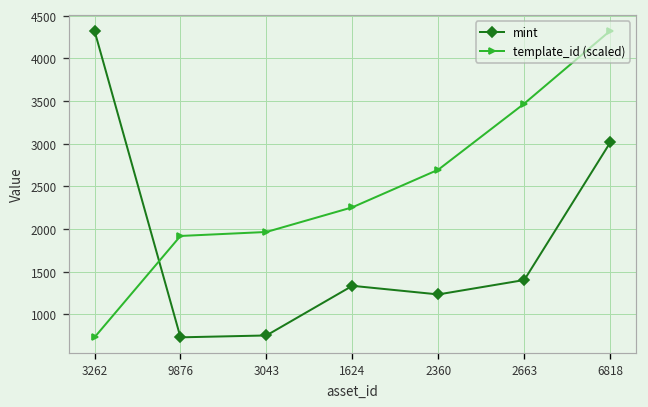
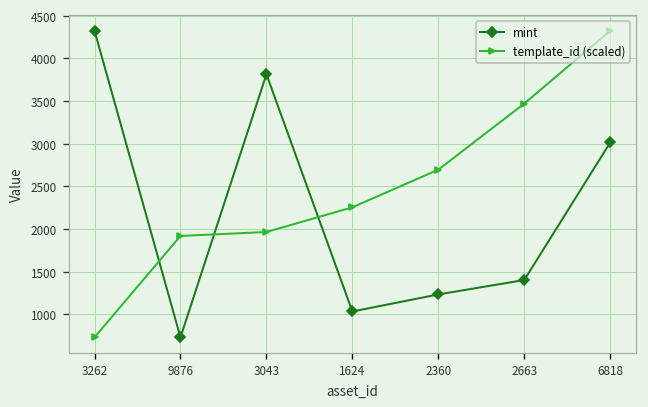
mint, 3043: 800 -> 3800
mint, 1624: 1300 -> 1000
